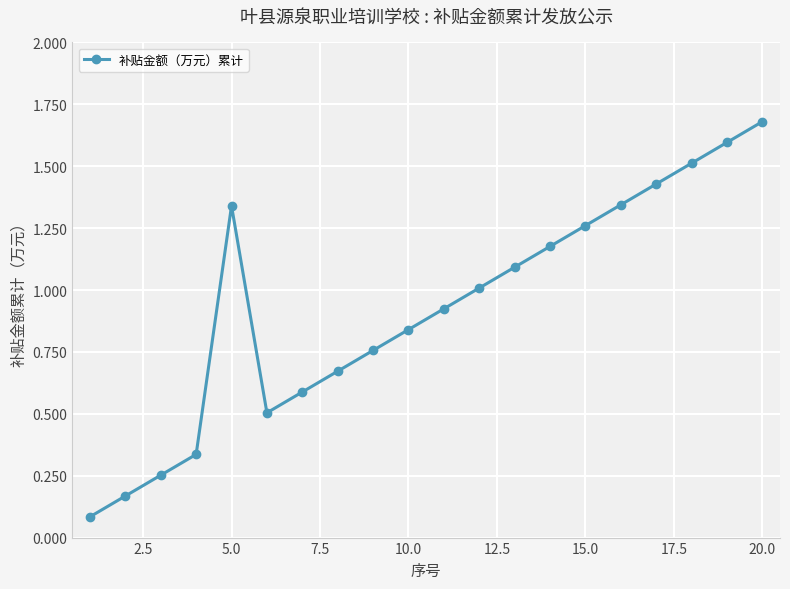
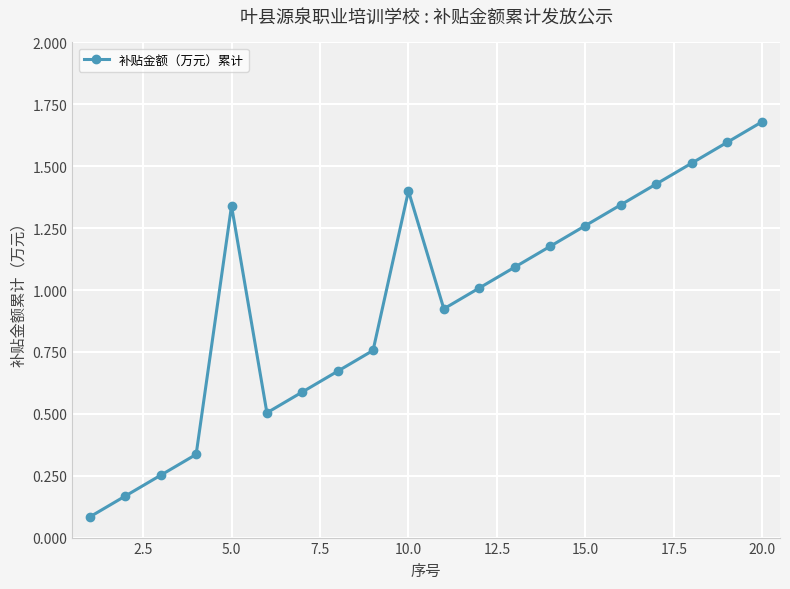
10.0: 0.84 -> 1.40
